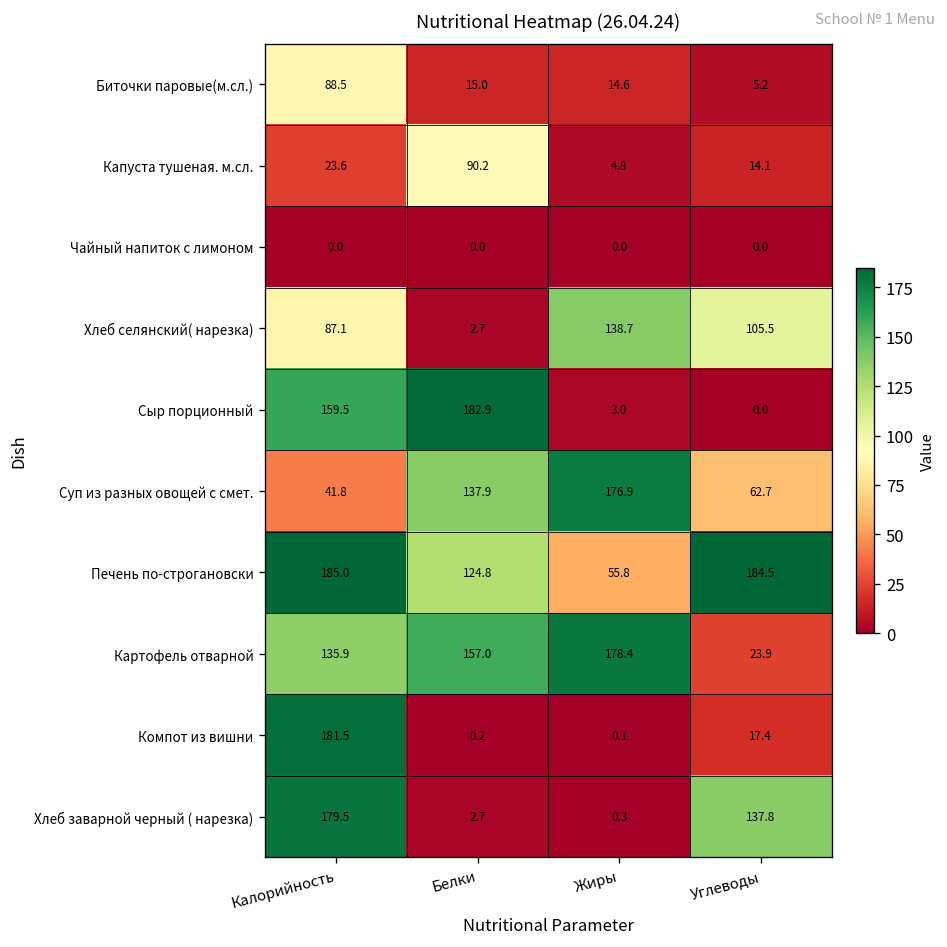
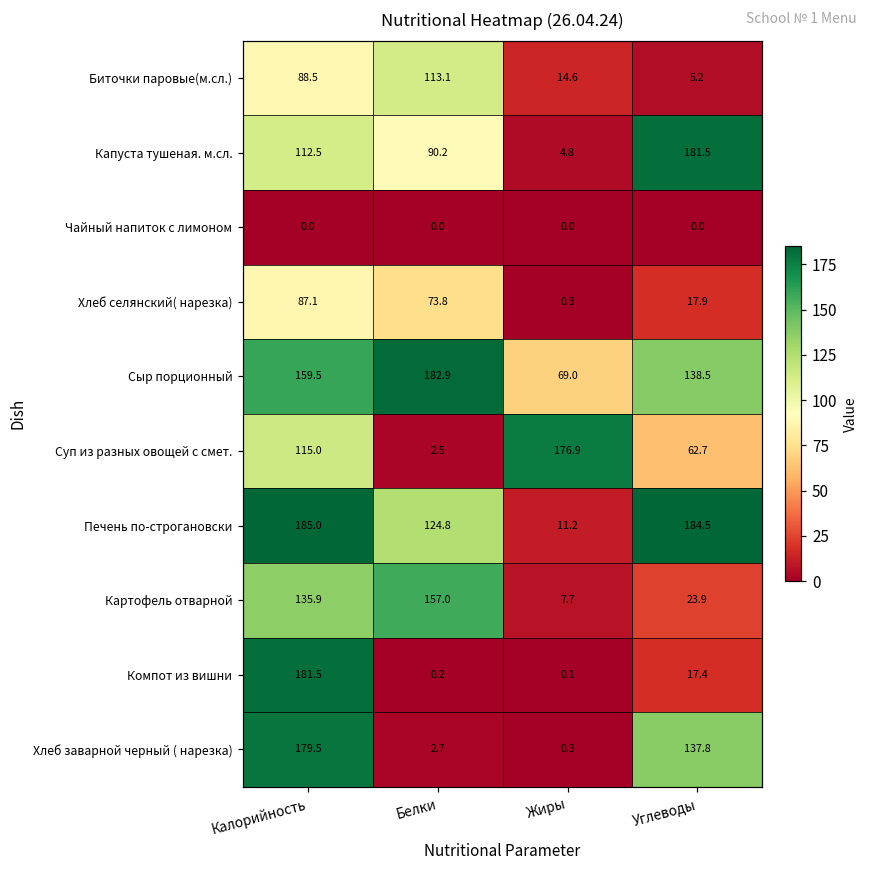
Биточки паровые(м.сл.), Белки: 15.0 -> 113.1
Капуста тушеная. м.сл., Калорийность: 23.6 -> 112.5
Капуста тушеная. м.сл., Углеводы: 14.1 -> 181.5
Хлеб селянский( нарезка), Белки: 2.7 -> 73.8
Хлеб селянский( нарезка), Жиры: 138.7 -> 0.3
Хлеб селянский( нарезка), Углеводы: 105.5 -> 17.9
Сыр порционный, Жиры: 3.0 -> 69.0
Сыр порционный, Углеводы: 0.0 -> 138.5
Суп из разных овощей с смет., Калорийность: 41.8 -> 115.0
Суп из разных овощей с смет., Белки: 137.9 -> 2.5
Печень по-строгановски, Жиры: 55.8 -> 11.2
Картофель отварной, Жиры: 178.4 -> 7.7
